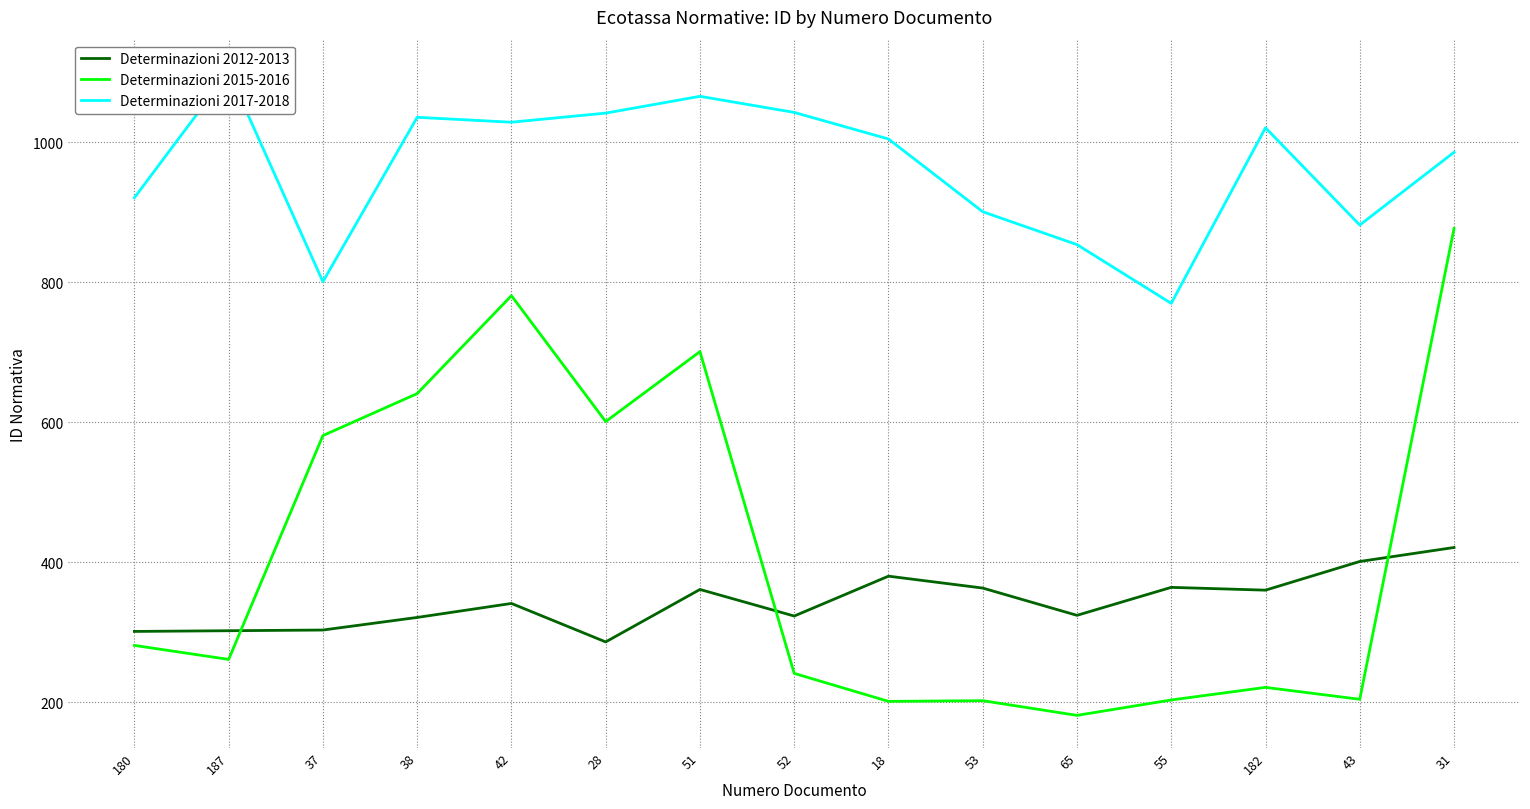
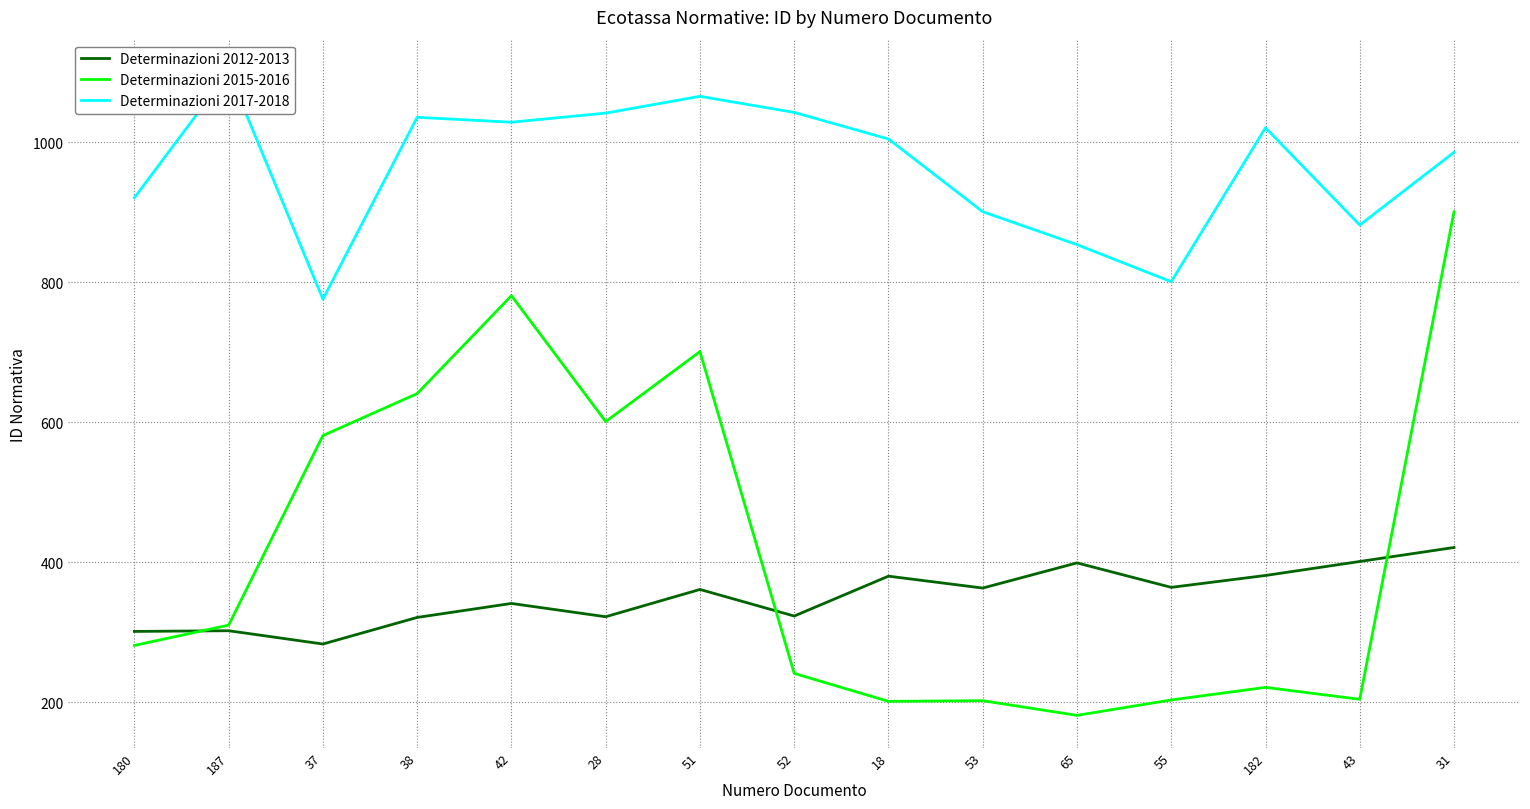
Determinazioni 2015-2016, 187: 260 -> 310
Determinazioni 2012-2013, 37: 300 -> 280
Determinazioni 2017-2018, 37: 800 -> 780
Determinazioni 2012-2013, 28: 290 -> 320
Determinazioni 2012-2013, 65: 320 -> 400
Determinazioni 2017-2018, 55: 770 -> 800
Determinazioni 2012-2013, 182: 360 -> 380
Determinazioni 2015-2016, 31: 880 -> 900
